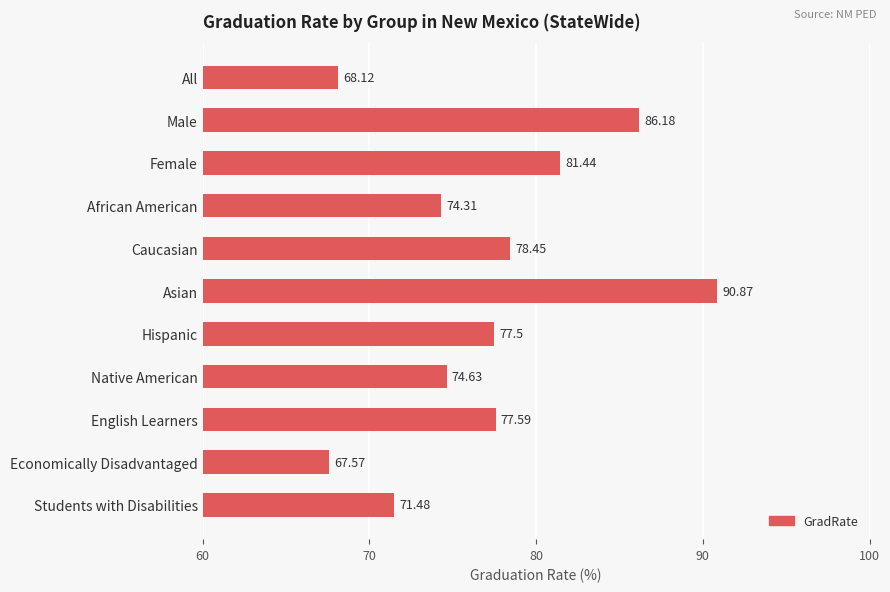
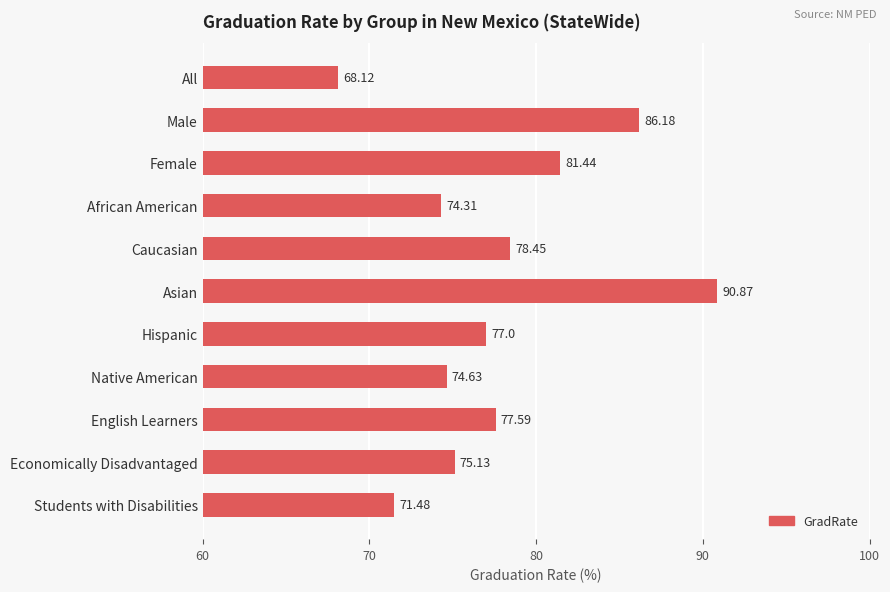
Hispanic: 77.5 -> 77.0
Economically Disadvantaged: 67.57 -> 75.13
